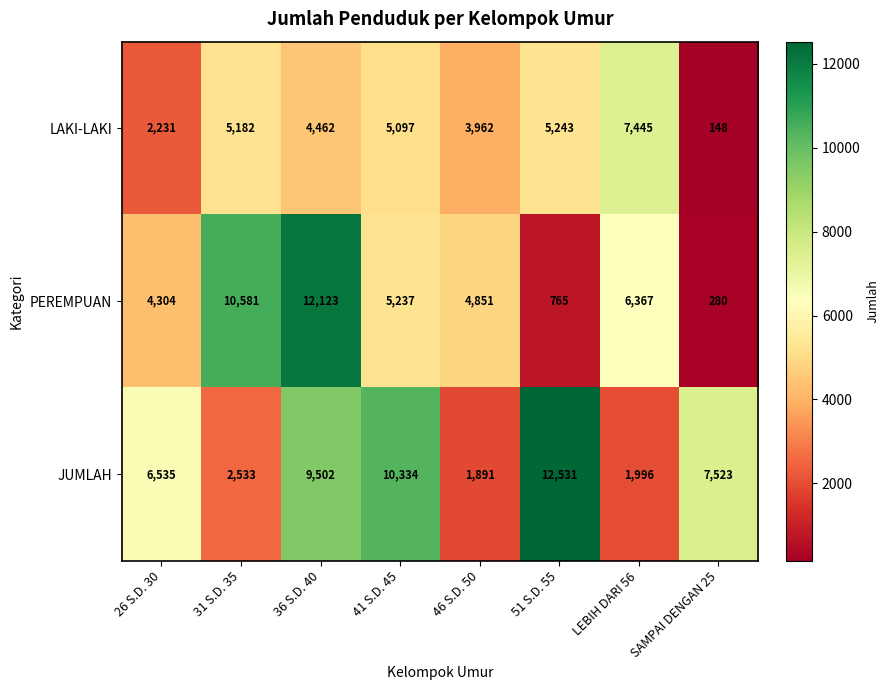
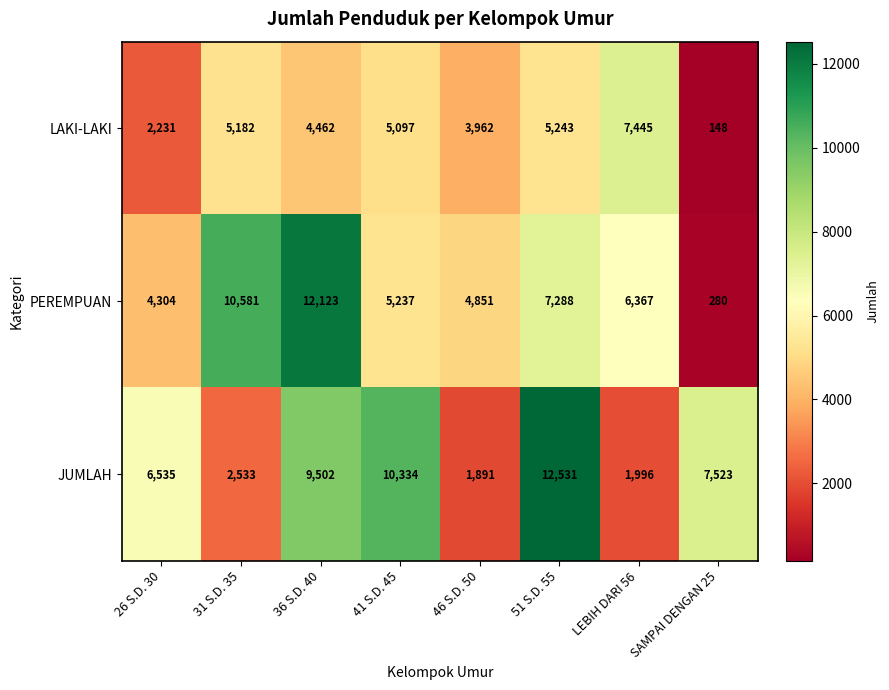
PEREMPUAN, 51 S.D. 55: 765 -> 7,288
